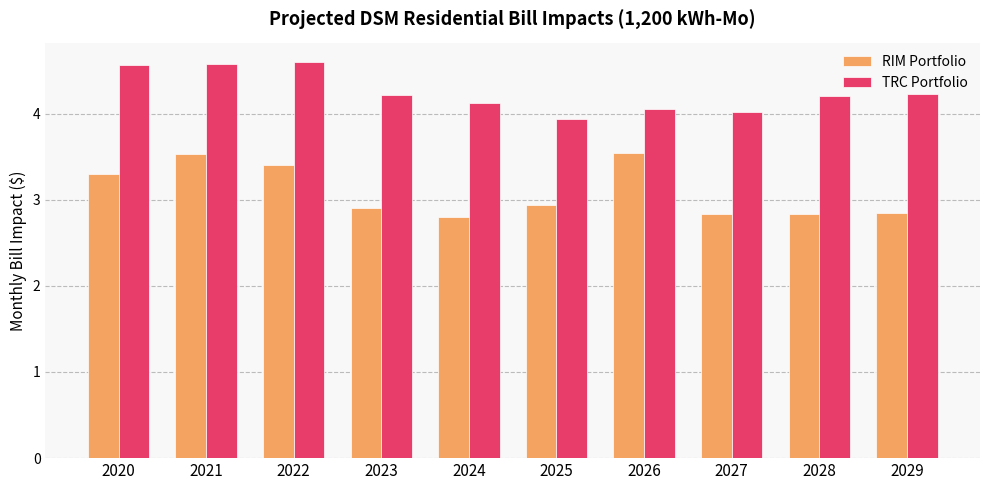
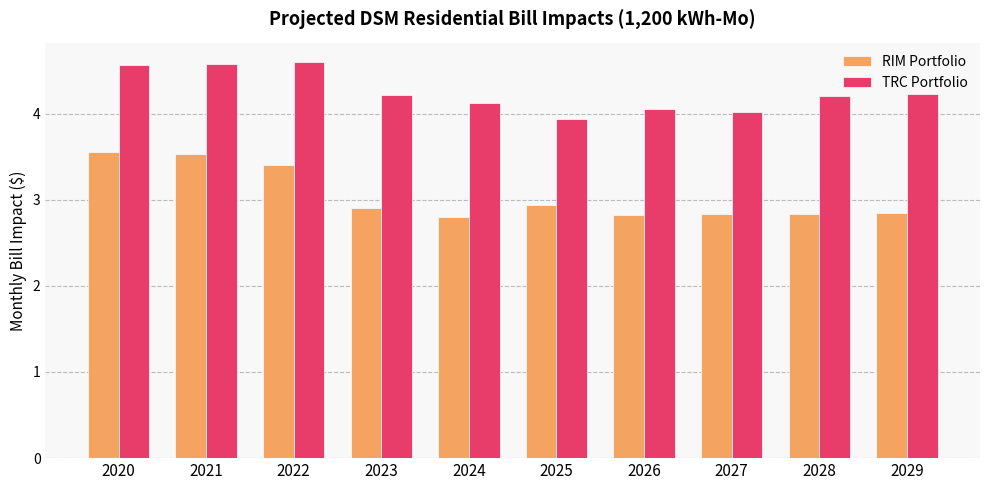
RIM Portfolio, 2020: 3.3 -> 3.6
RIM Portfolio, 2026: 3.5 -> 2.8
